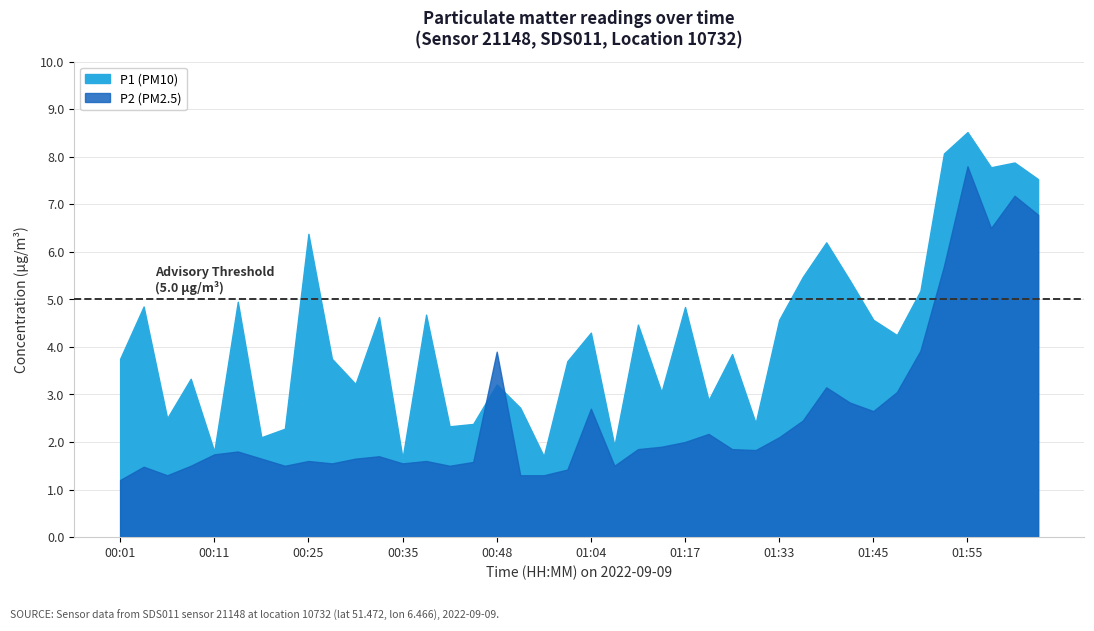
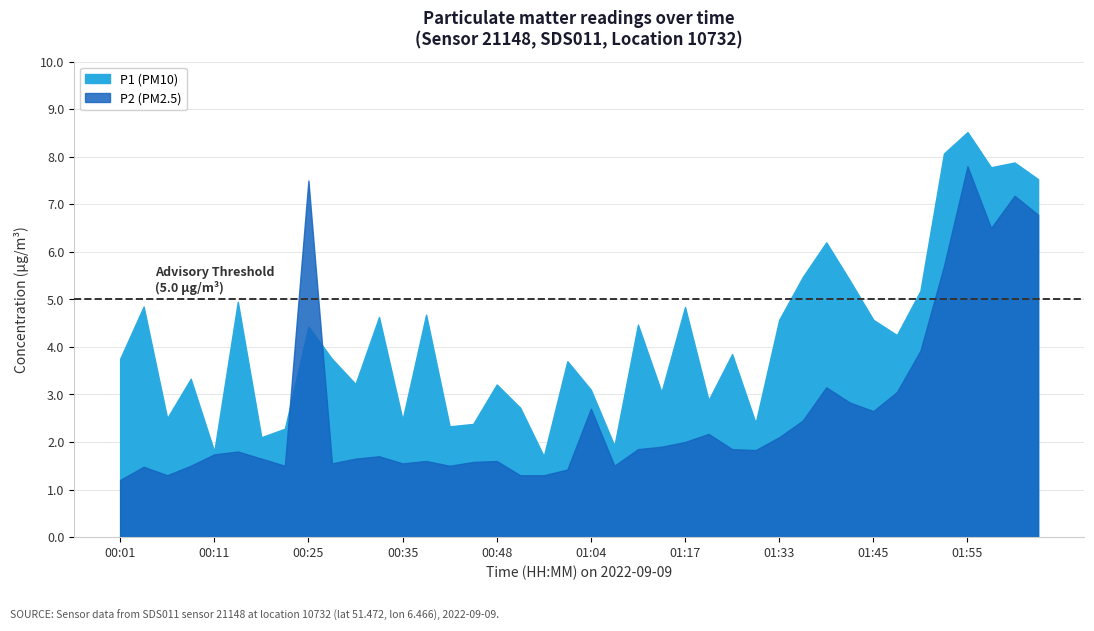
P1 (PM10), 00:25: 6.4 -> 4.4
P2 (PM2.5), 00:25: 1.6 -> 7.5
P1 (PM10), 00:35: 1.7 -> 2.5
P2 (PM2.5), 00:48: 3.9 -> 1.6
P1 (PM10), 01:04: 4.3 -> 3.1
